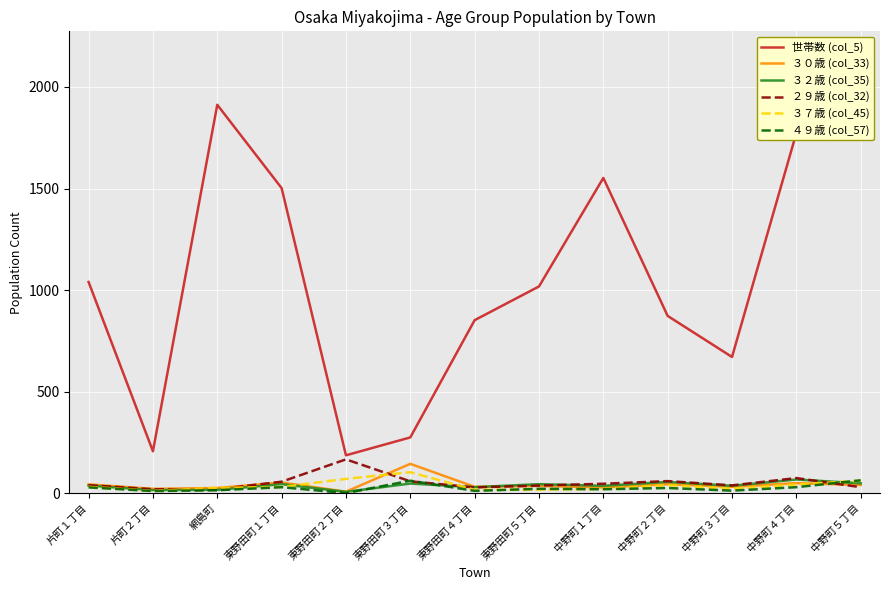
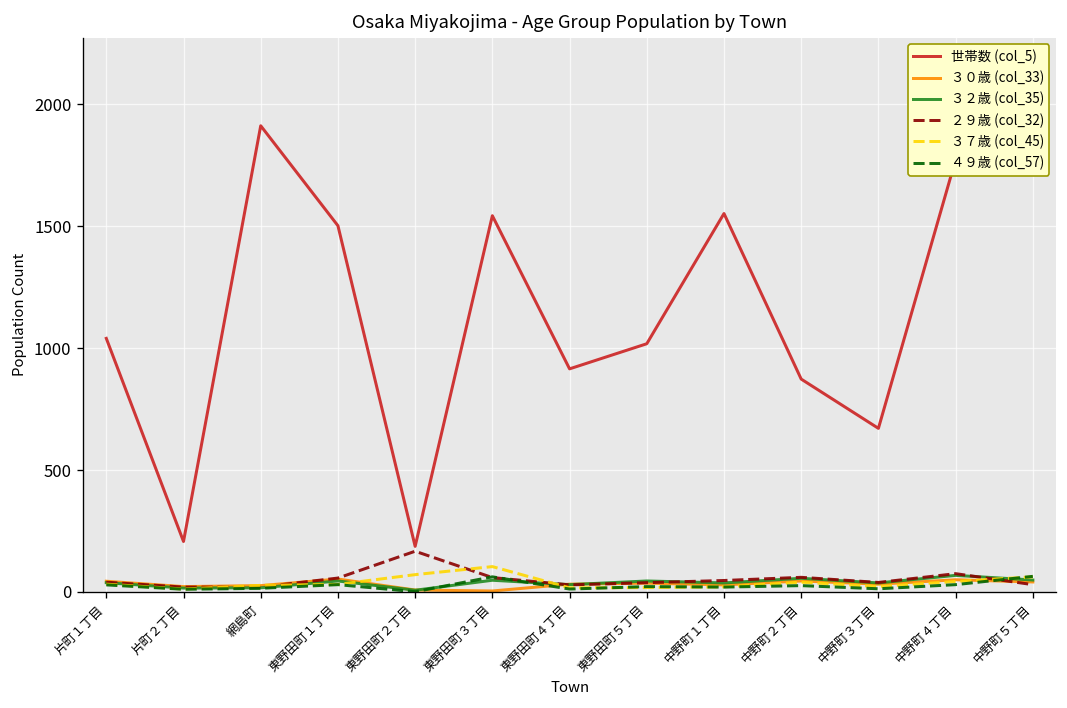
世帯数 (col_5), 東野田町３丁目: 280 -> 1540
３０歳 (col_33), 東野田町３丁目: 150 -> 0
世帯数 (col_5), 東野田町４丁目: 850 -> 920
